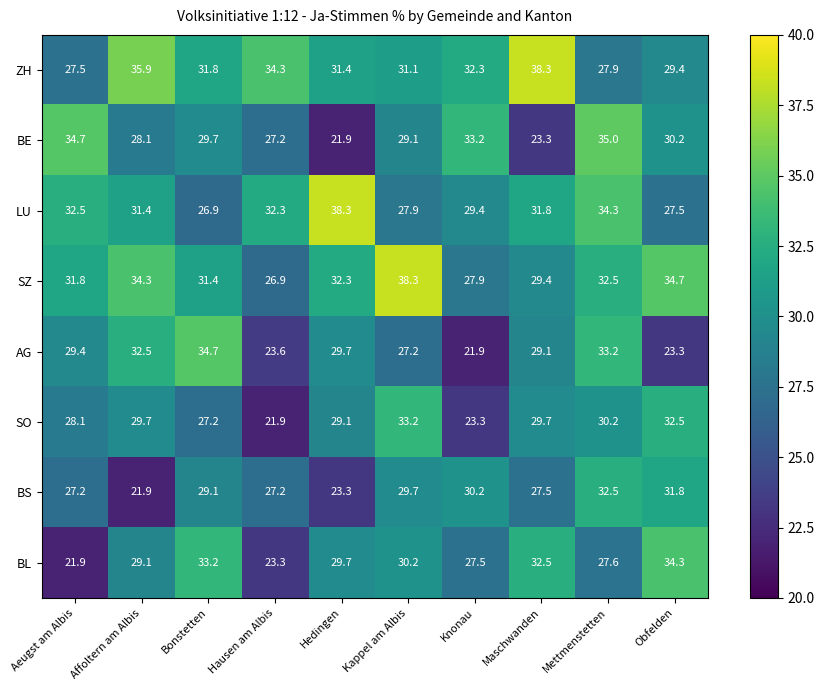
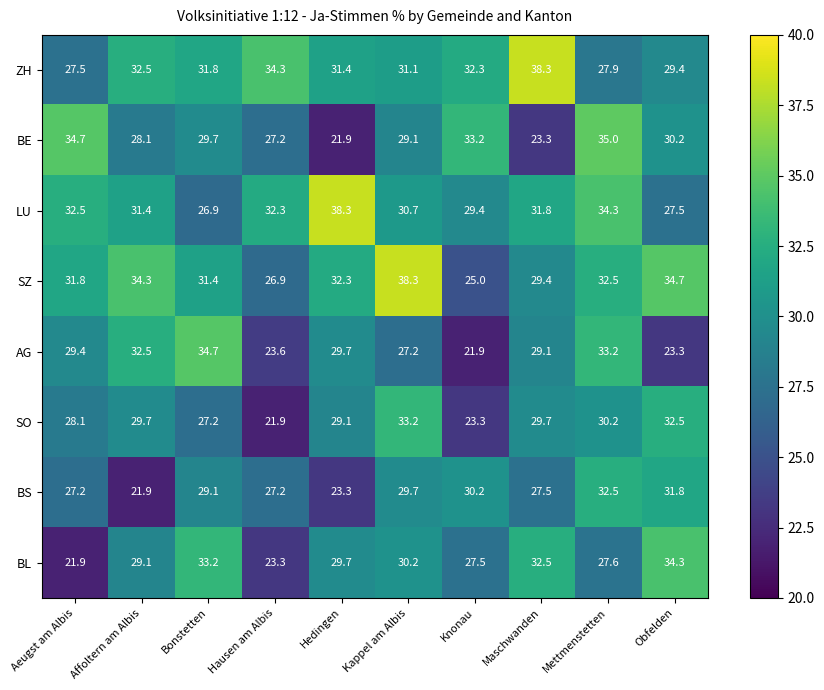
ZH, Affoltern am Albis: 35.9 -> 32.5
LU, Kappel am Albis: 27.9 -> 30.7
SZ, Knonau: 27.9 -> 25.0
